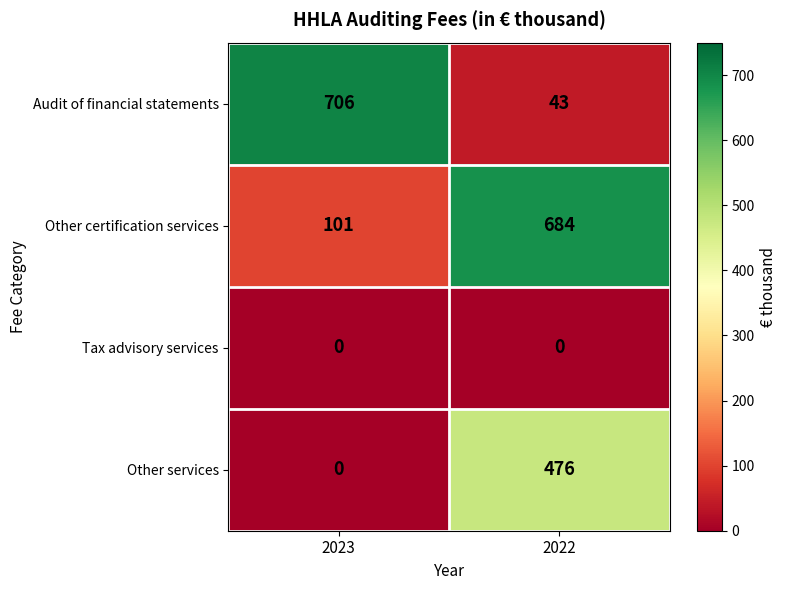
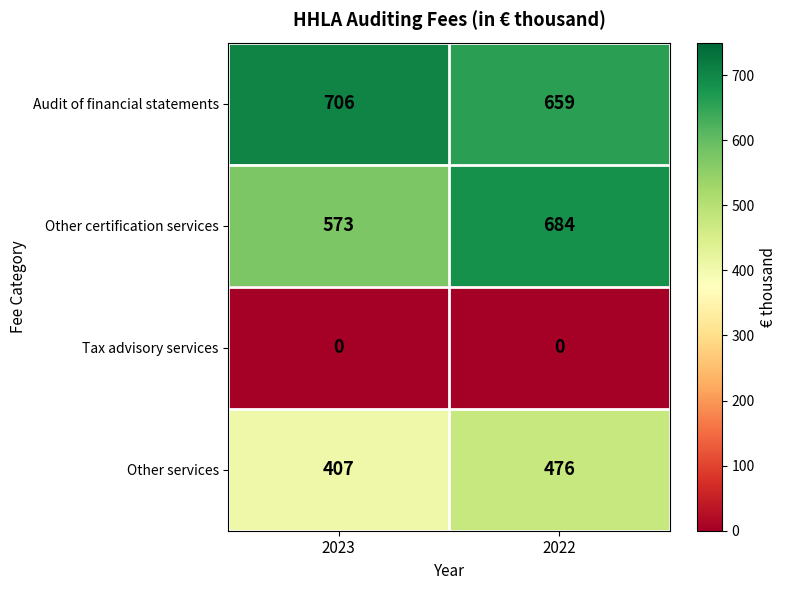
Audit of financial statements, 2022: 43 -> 659
Other certification services, 2023: 101 -> 573
Other services, 2023: 0 -> 407
